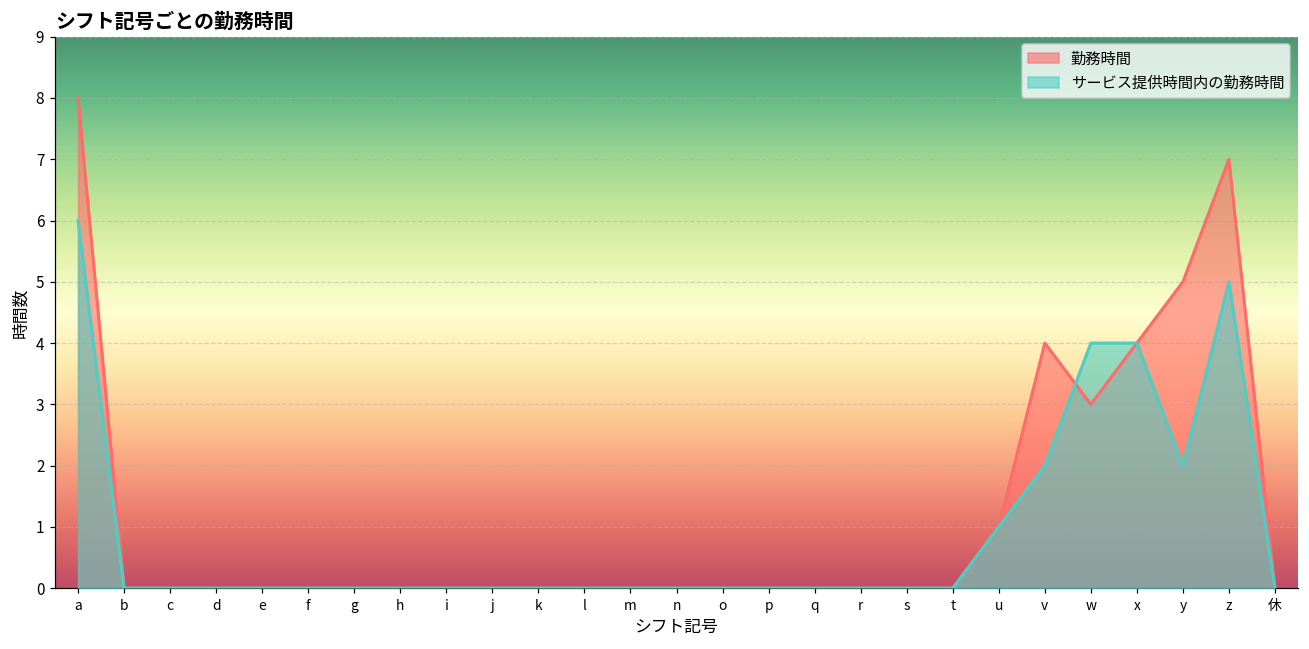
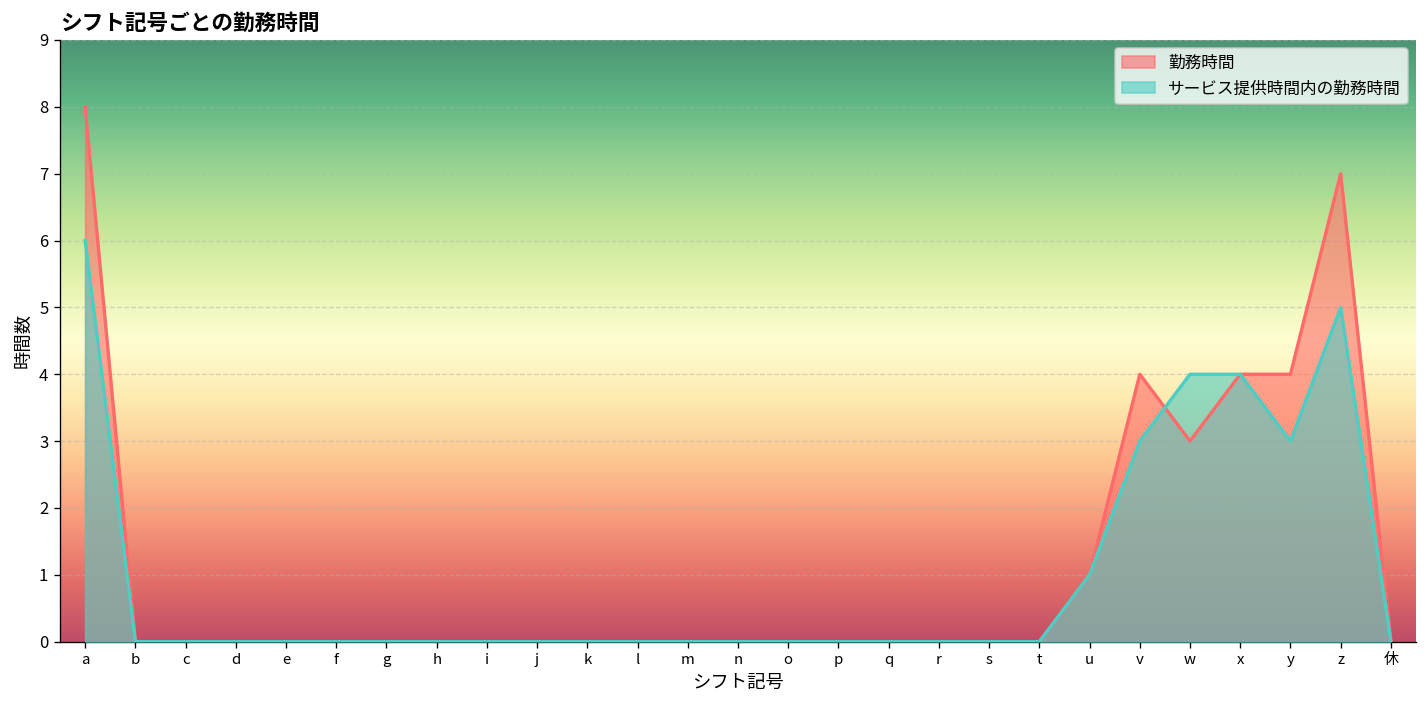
サービス提供時間内の勤務時間, v: 2 -> 3
勤務時間, y: 5 -> 4
サービス提供時間内の勤務時間, y: 2 -> 3
